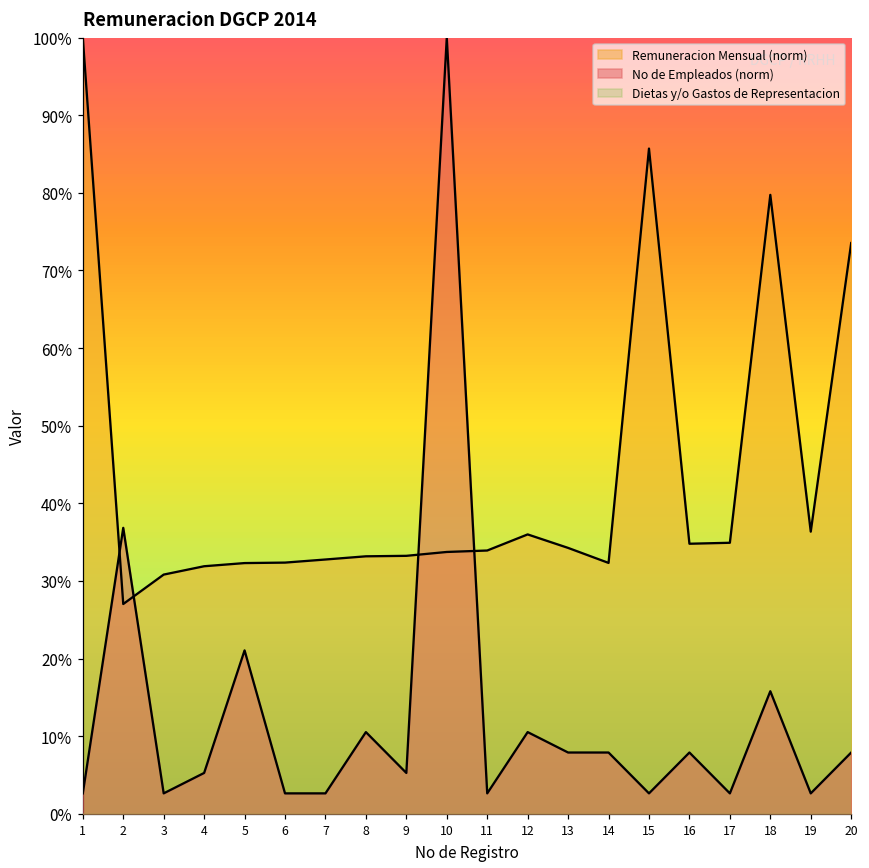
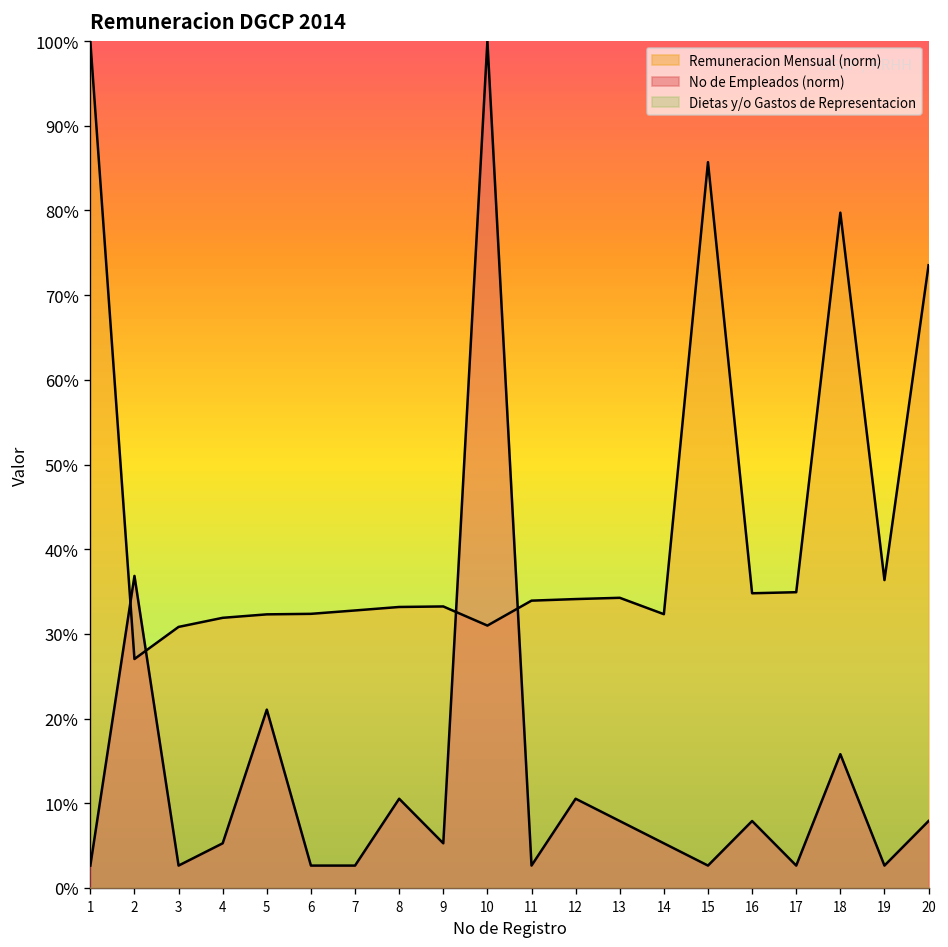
Remuneracion Mensual (norm), 10: 34% -> 31%
Remuneracion Mensual (norm), 12: 36% -> 34%
No de Empleados (norm), 14: 8% -> 5%
